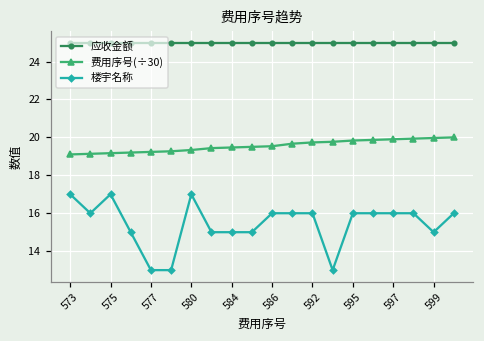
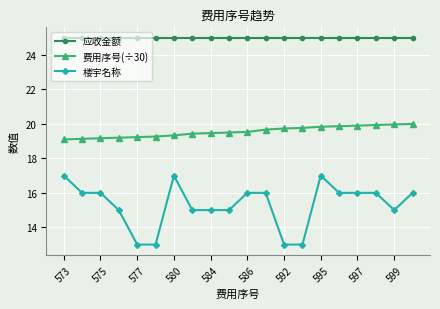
楼宇名称, 575: 17 -> 16
楼宇名称, 592: 16 -> 13
楼宇名称, 595: 16 -> 17
